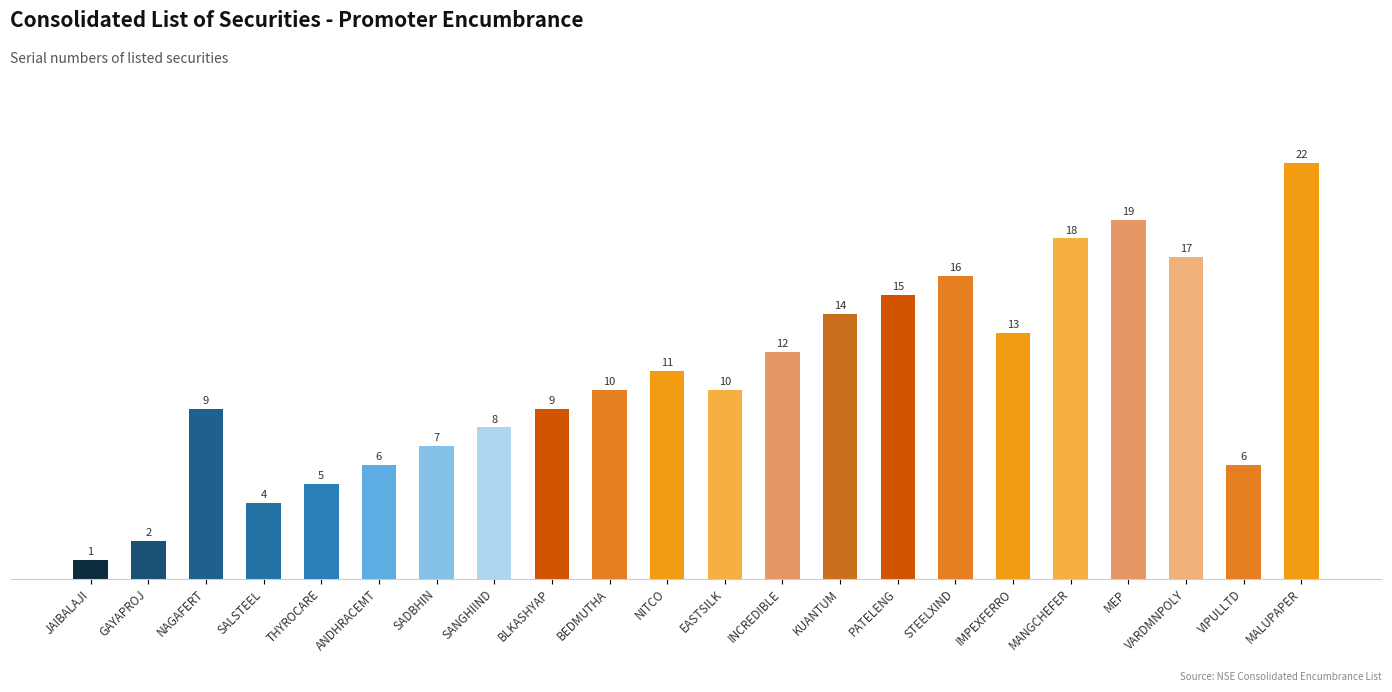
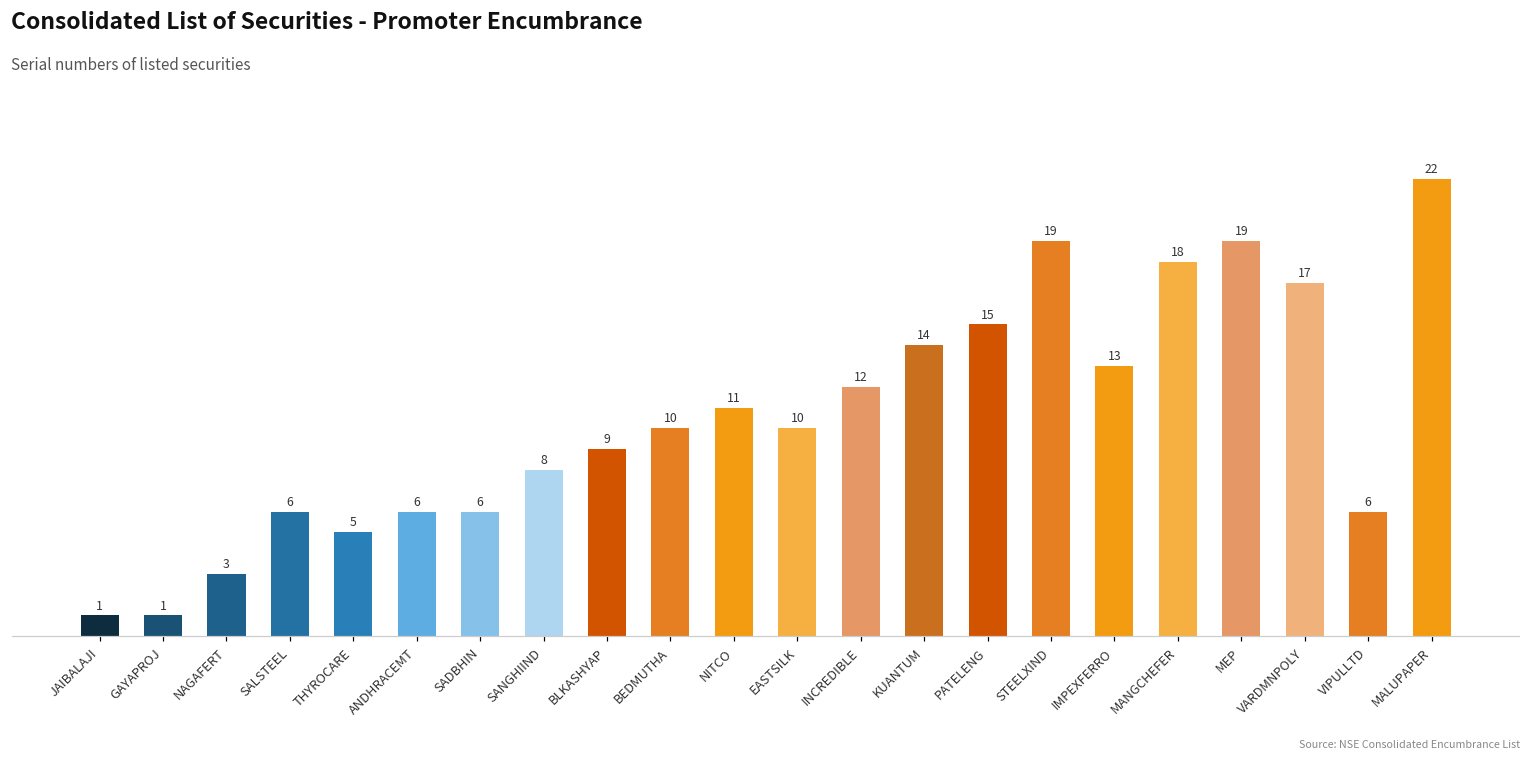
GAYAPROJ: 2 -> 1
NAGAFERT: 9 -> 3
SALSTEEL: 4 -> 6
SADBHIN: 7 -> 6
STEELXIND: 16 -> 19
